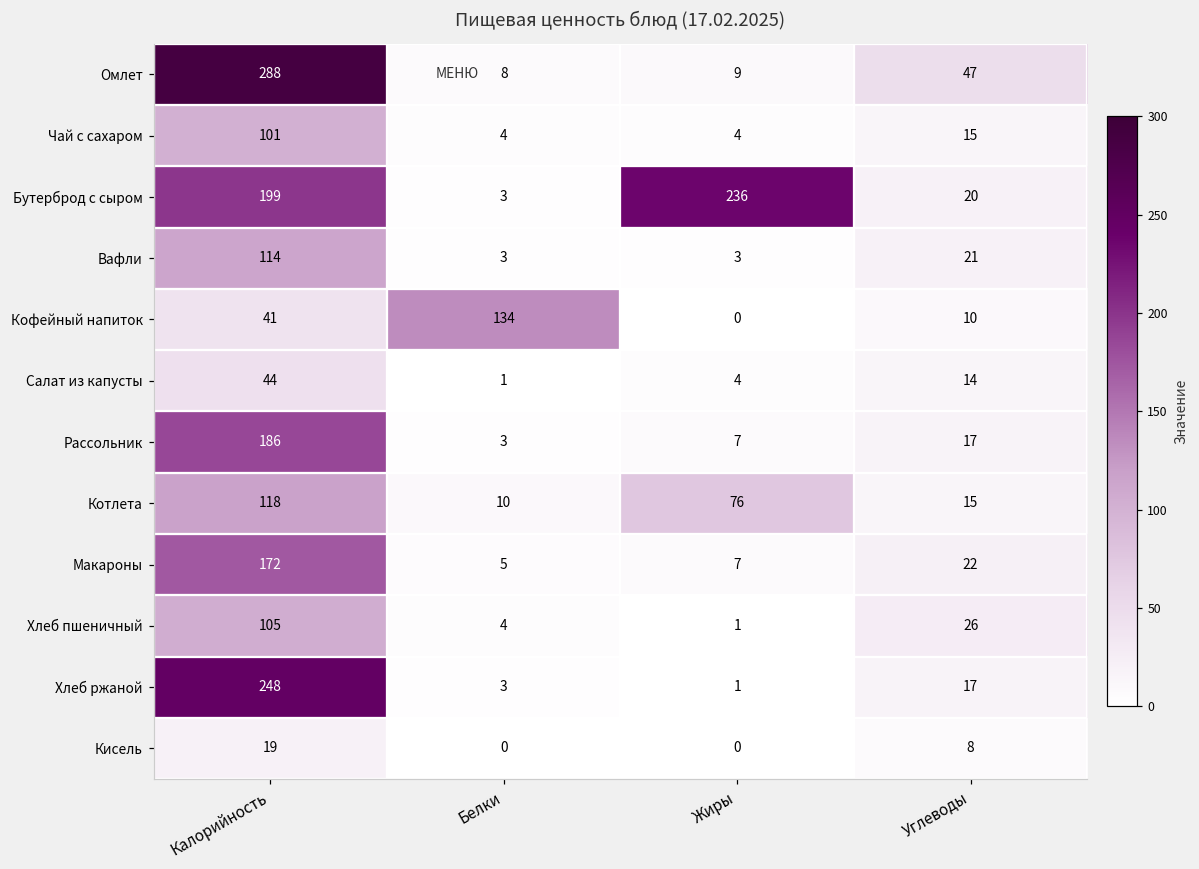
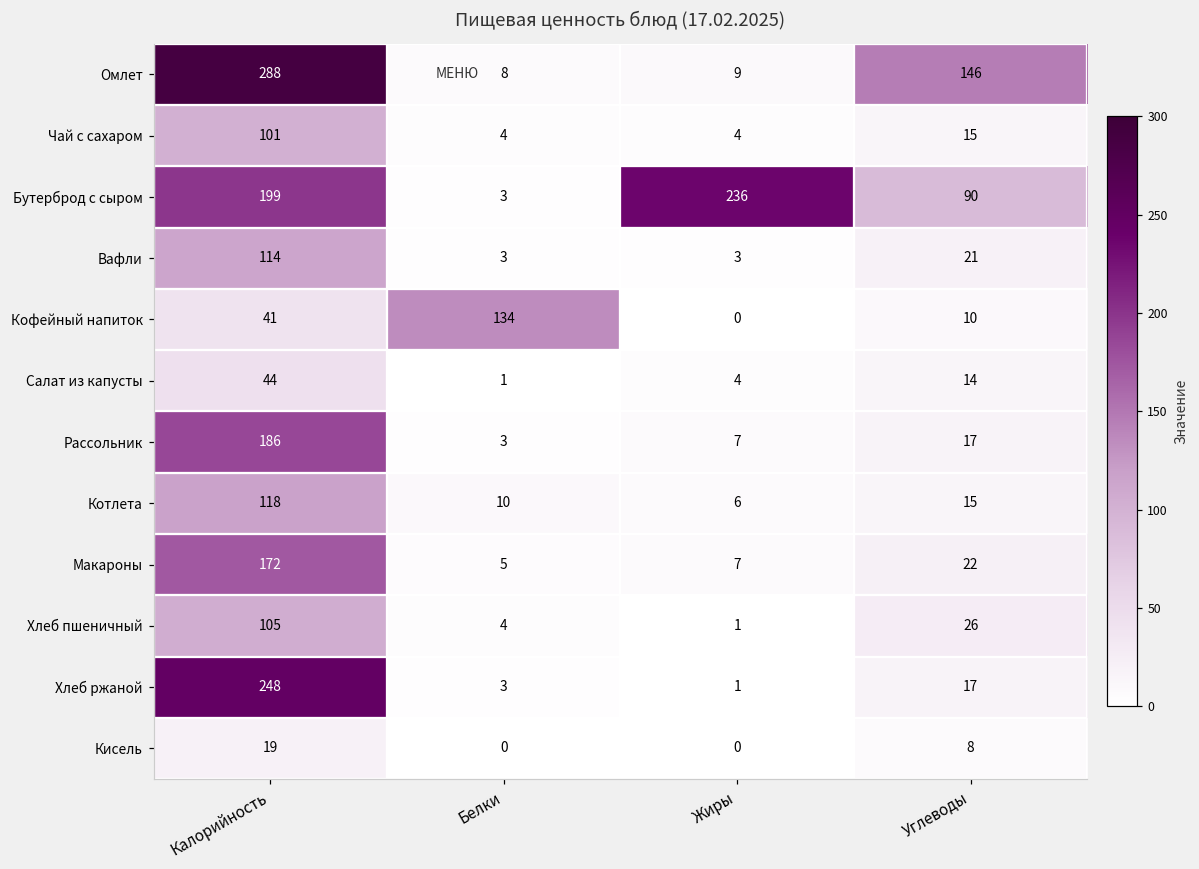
Омлет, Углеводы: 47 -> 146
Бутерброд с сыром, Углеводы: 20 -> 90
Котлета, Жиры: 76 -> 6
